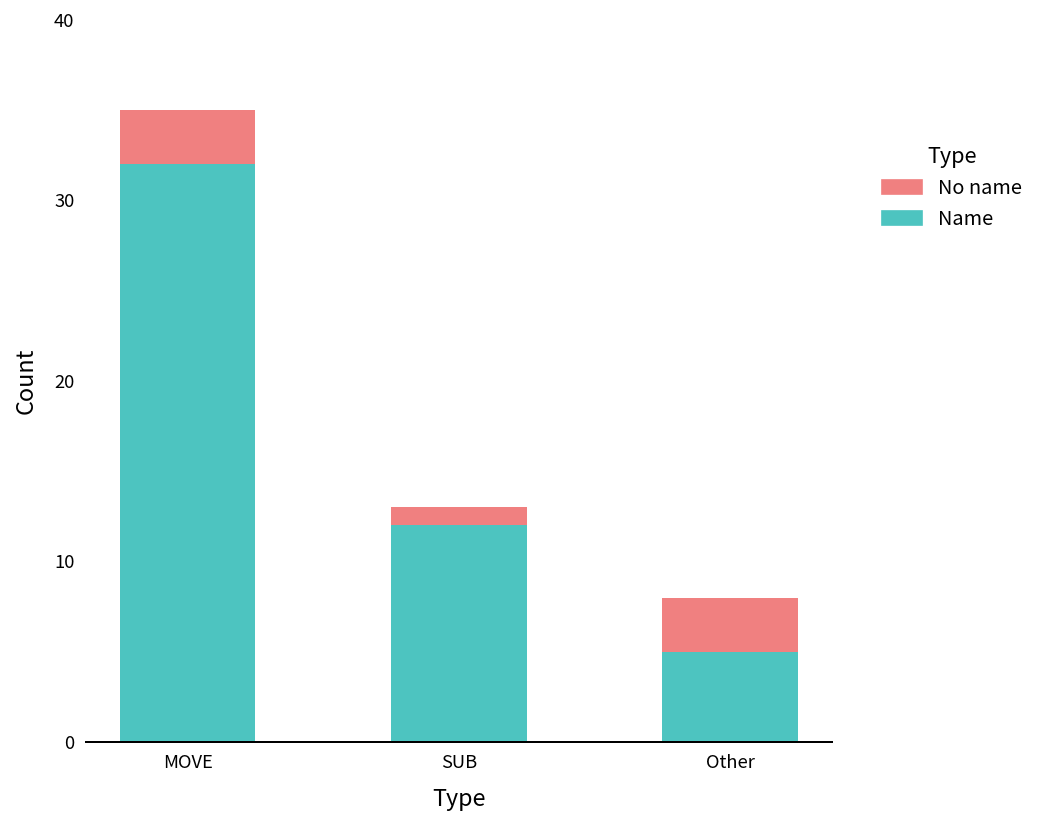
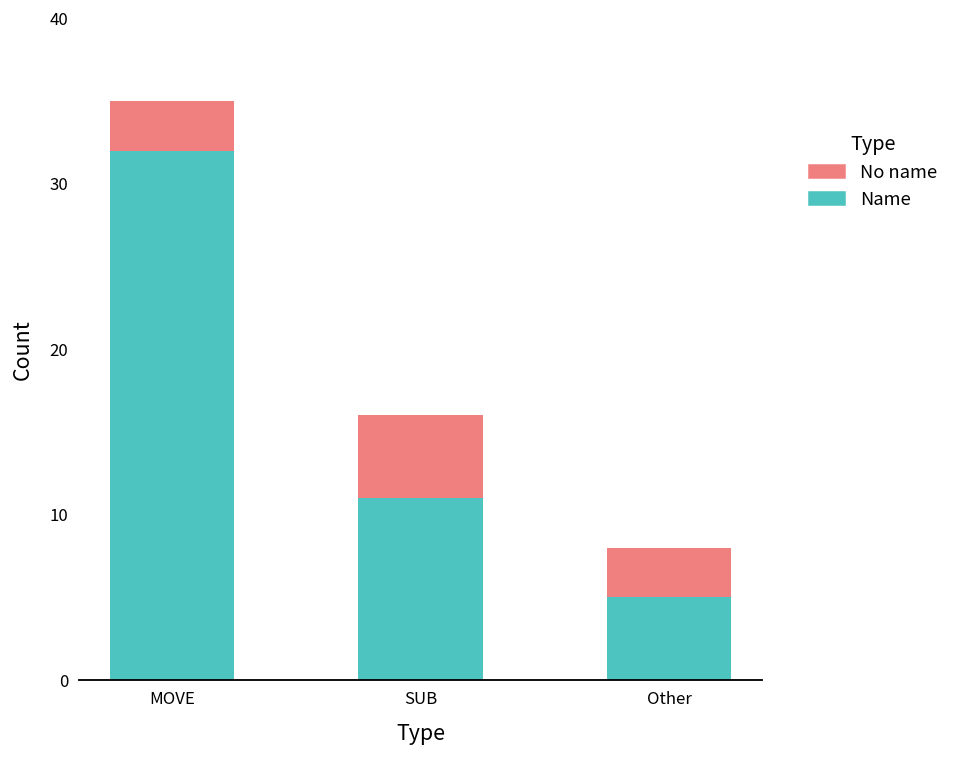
Name, SUB: 12 -> 11
No name, SUB: 1 -> 5
